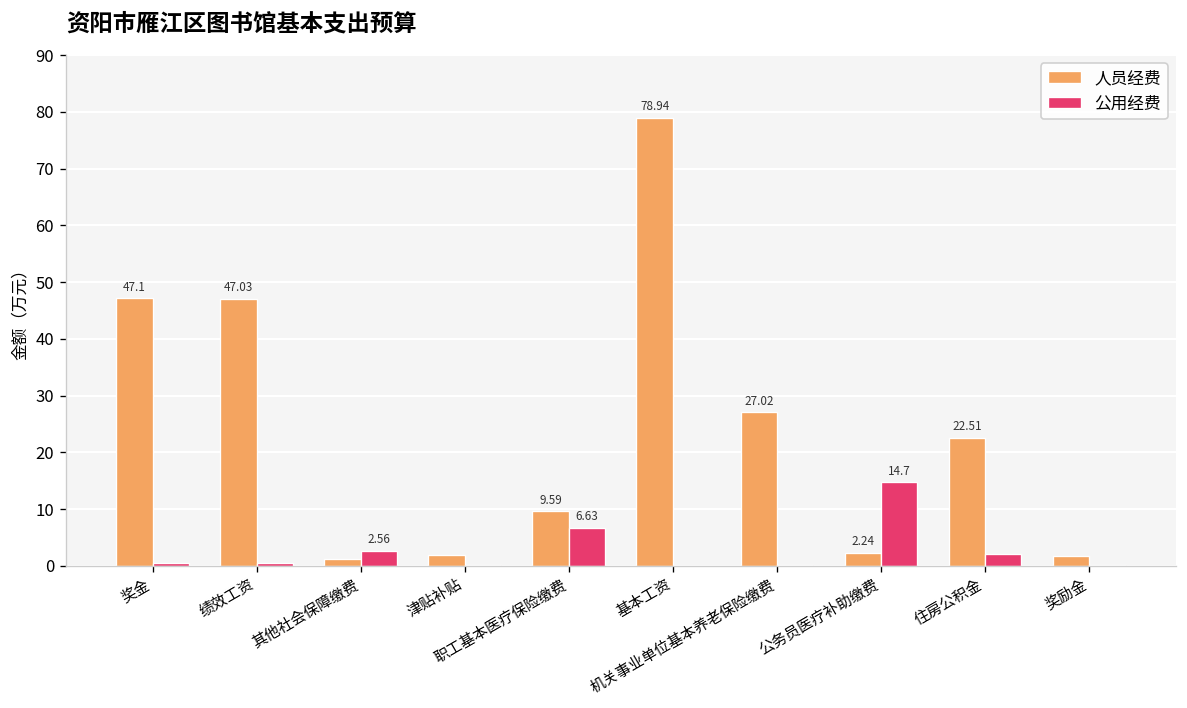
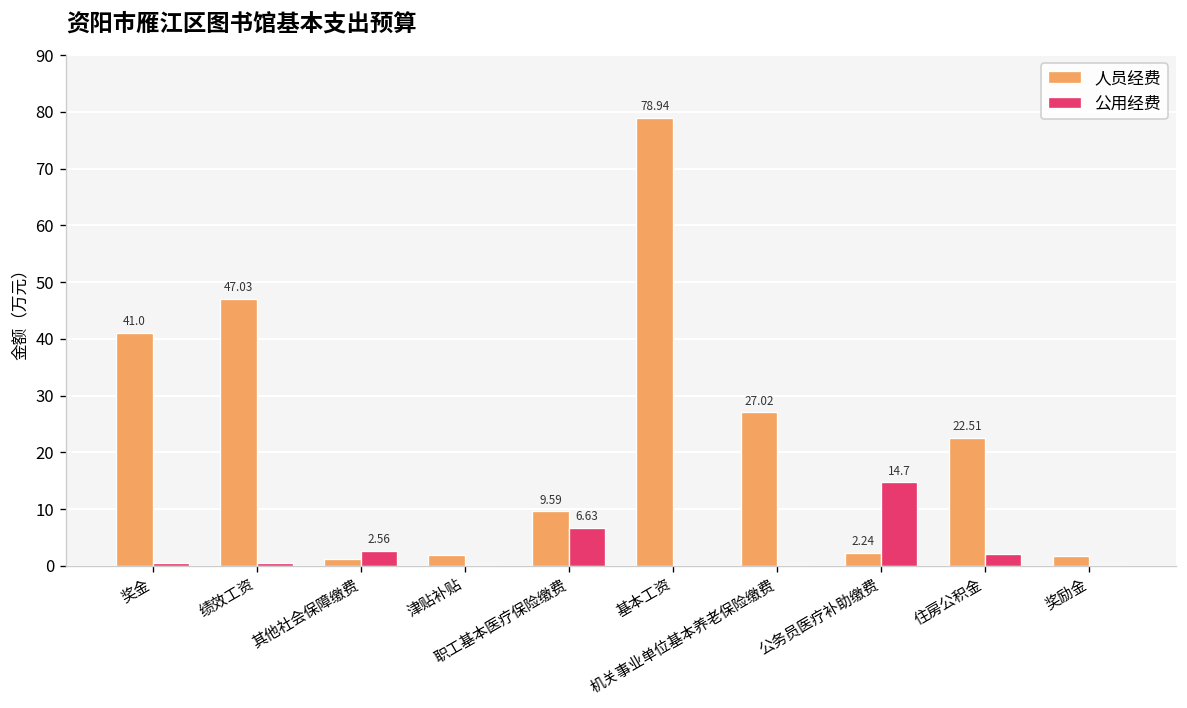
人员经费, 奖金: 47.1 -> 41.0
